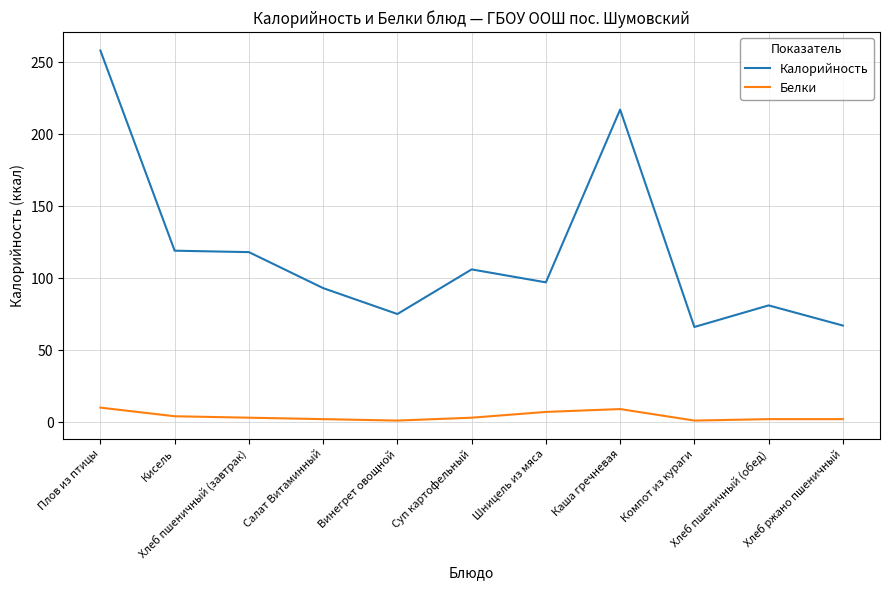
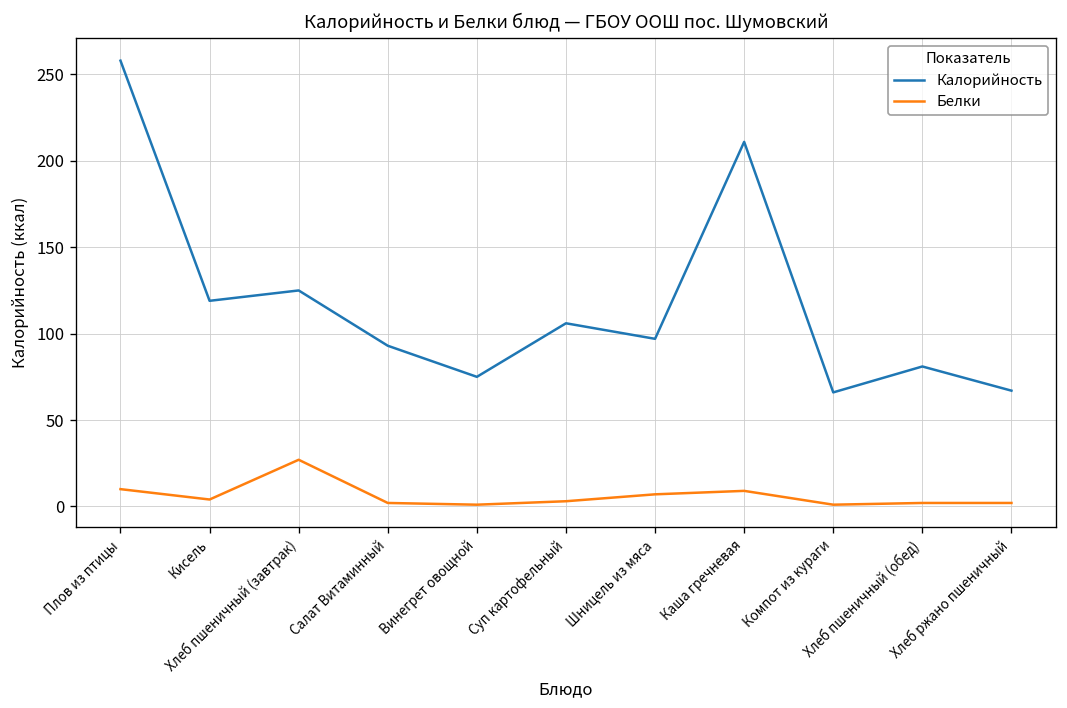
Калорийность, Хлеб пшеничный (завтрак): 118 -> 125
Белки, Хлеб пшеничный (завтрак): 3 -> 27
Калорийность, Каша гречневая: 217 -> 211
